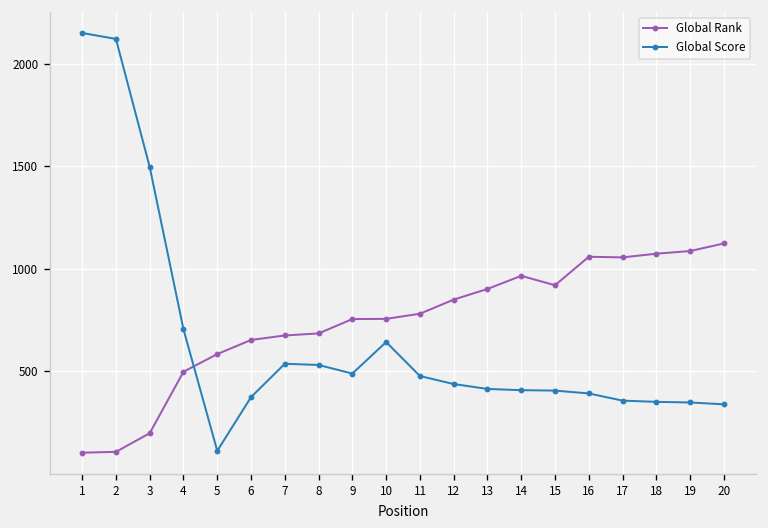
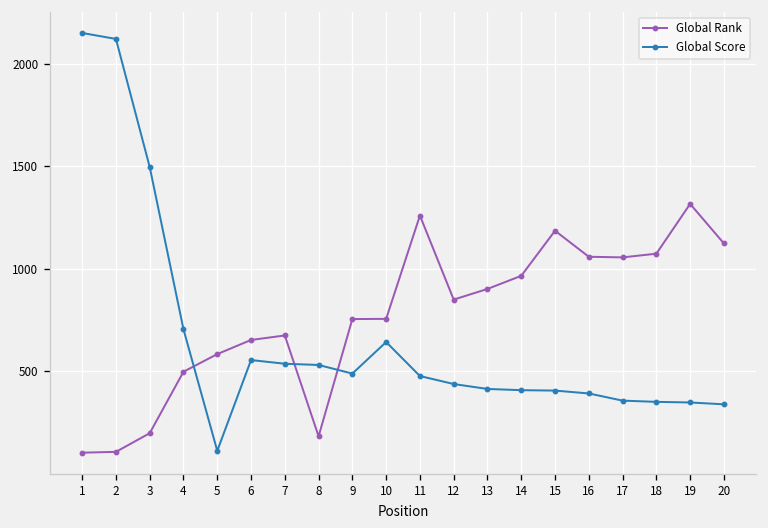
Global Score, 6: 370 -> 560
Global Rank, 8: 690 -> 180
Global Rank, 11: 780 -> 1260
Global Rank, 15: 920 -> 1190
Global Rank, 19: 1090 -> 1320
